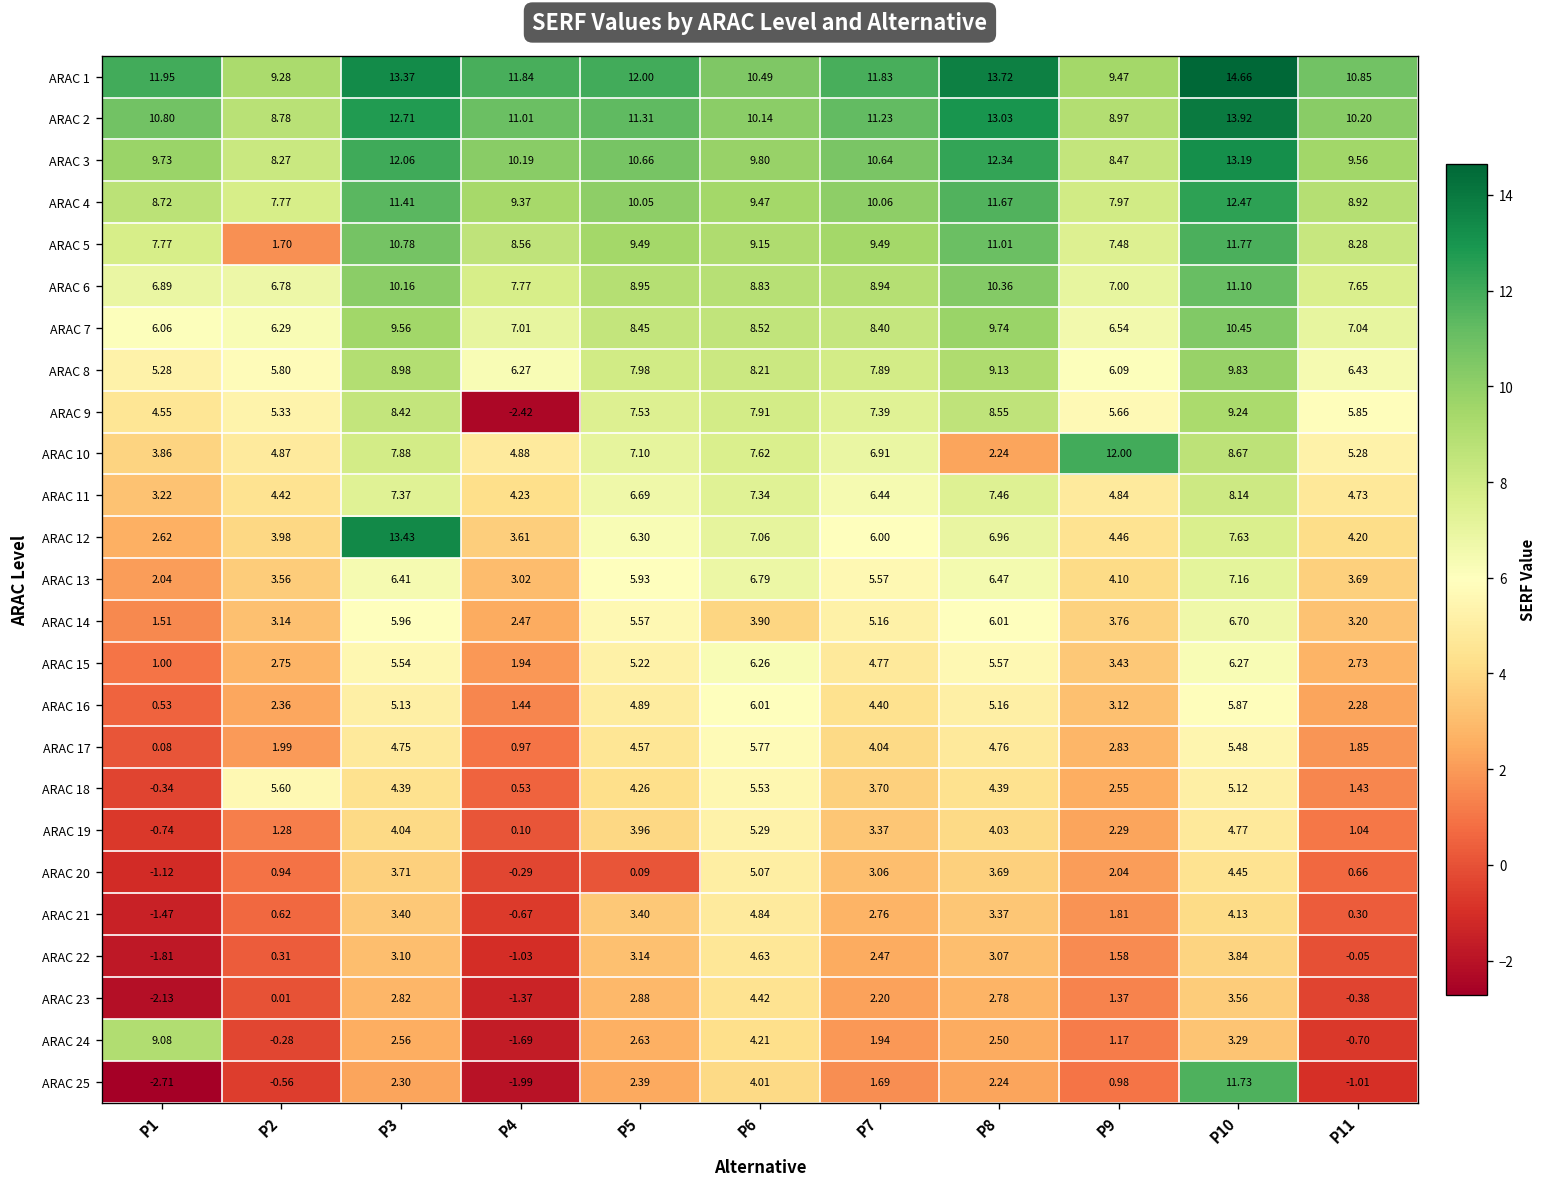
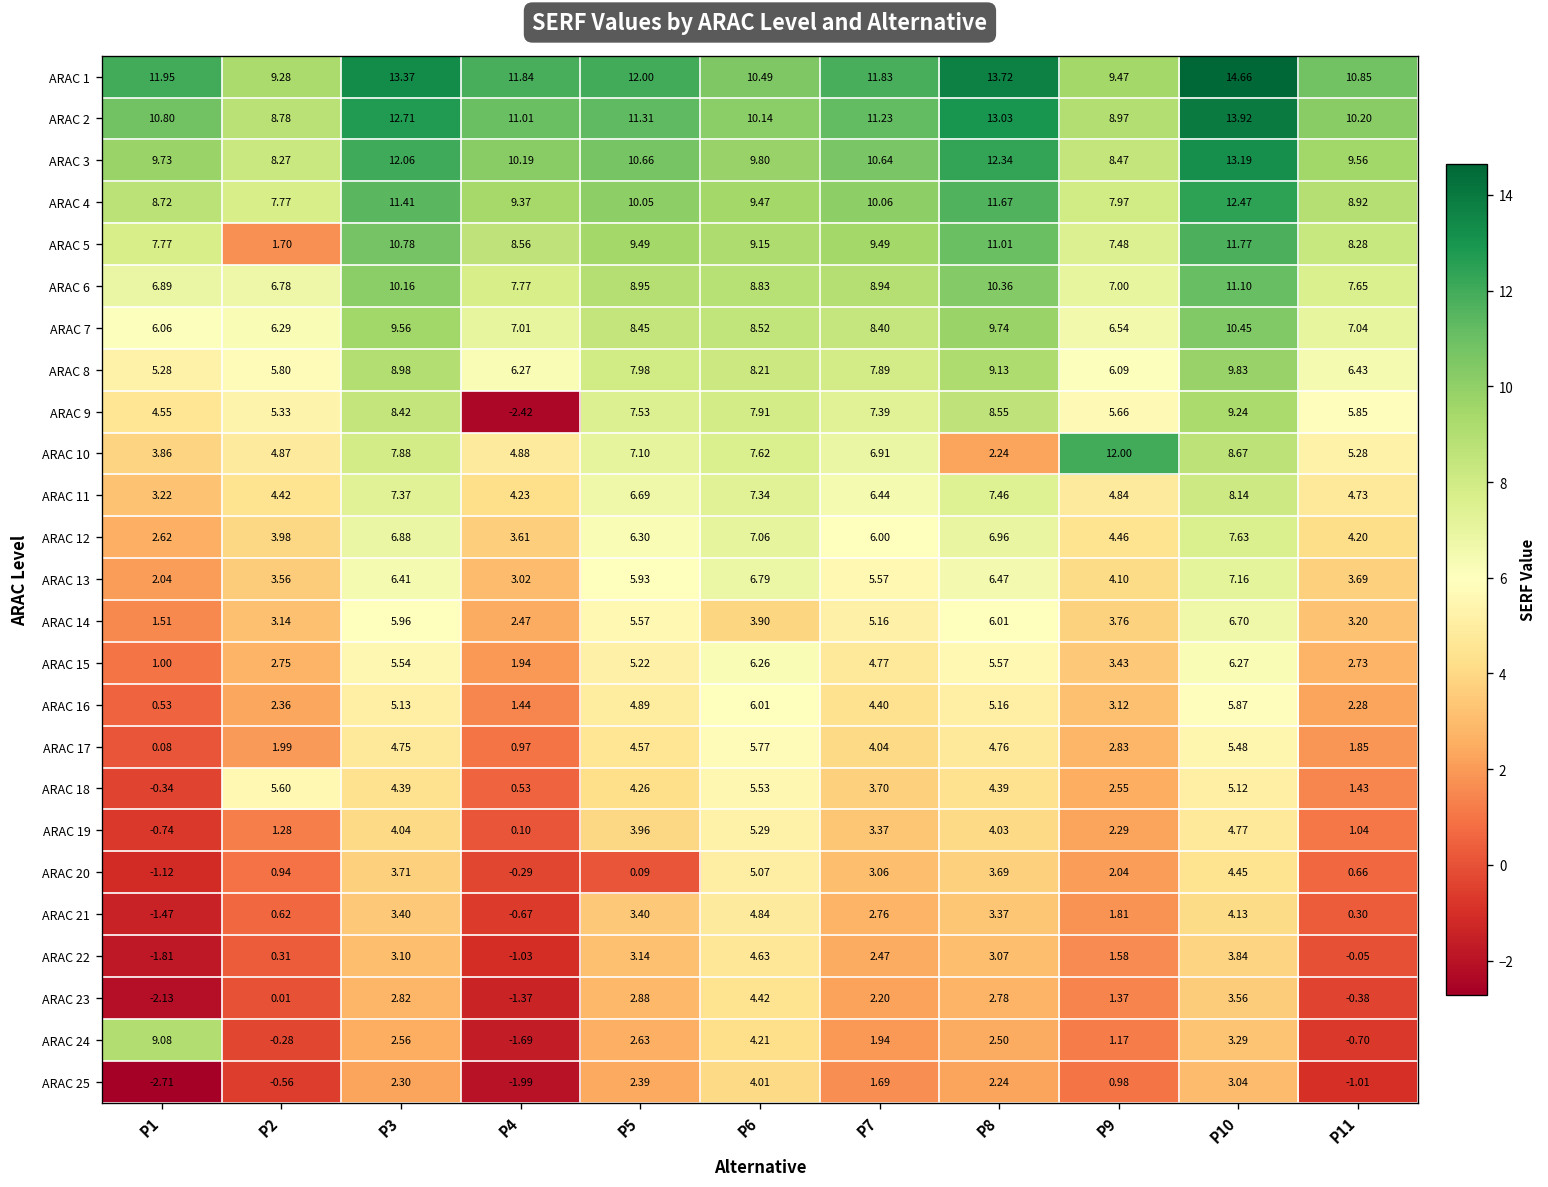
ARAC 12, P3: 13.43 -> 6.88
ARAC 25, P10: 11.73 -> 3.04
